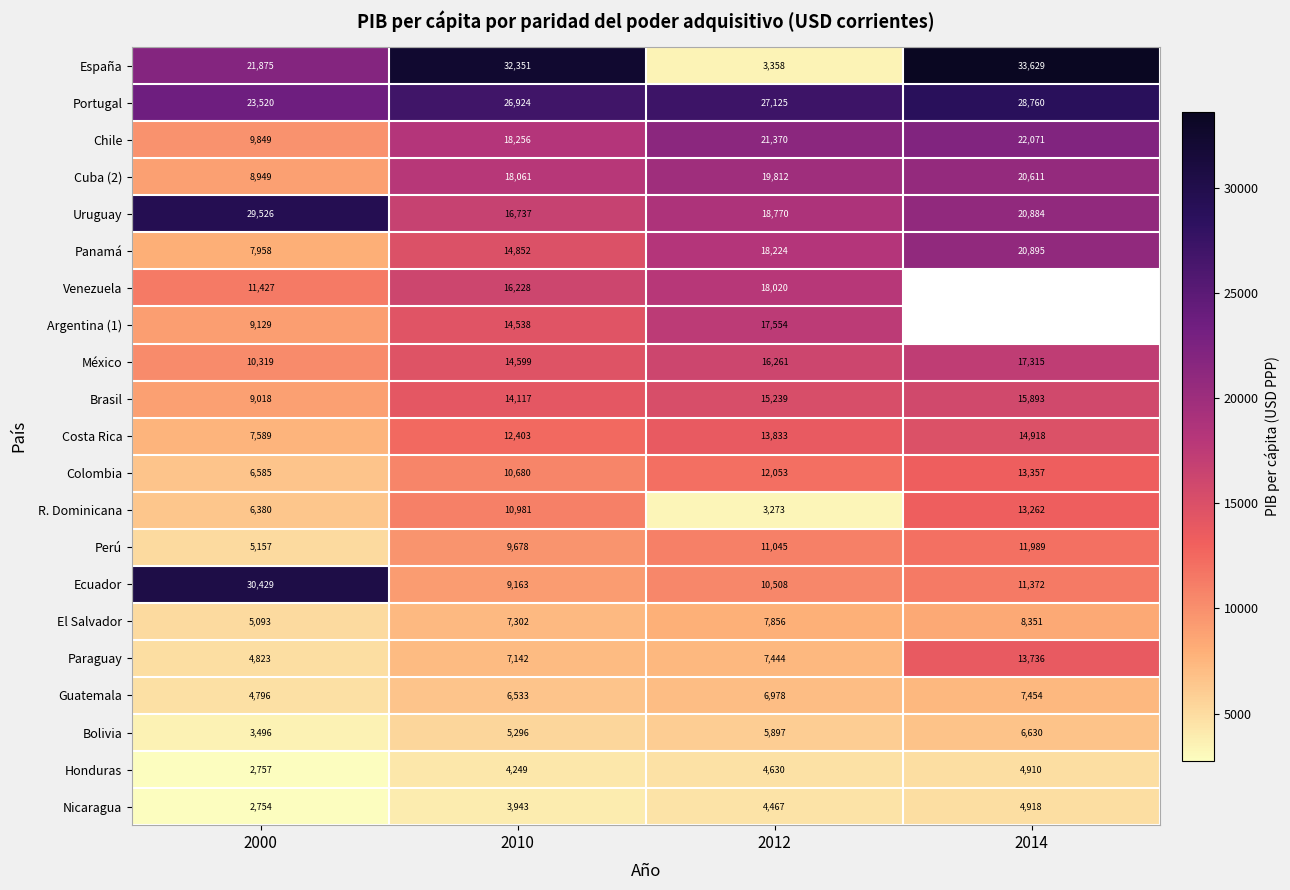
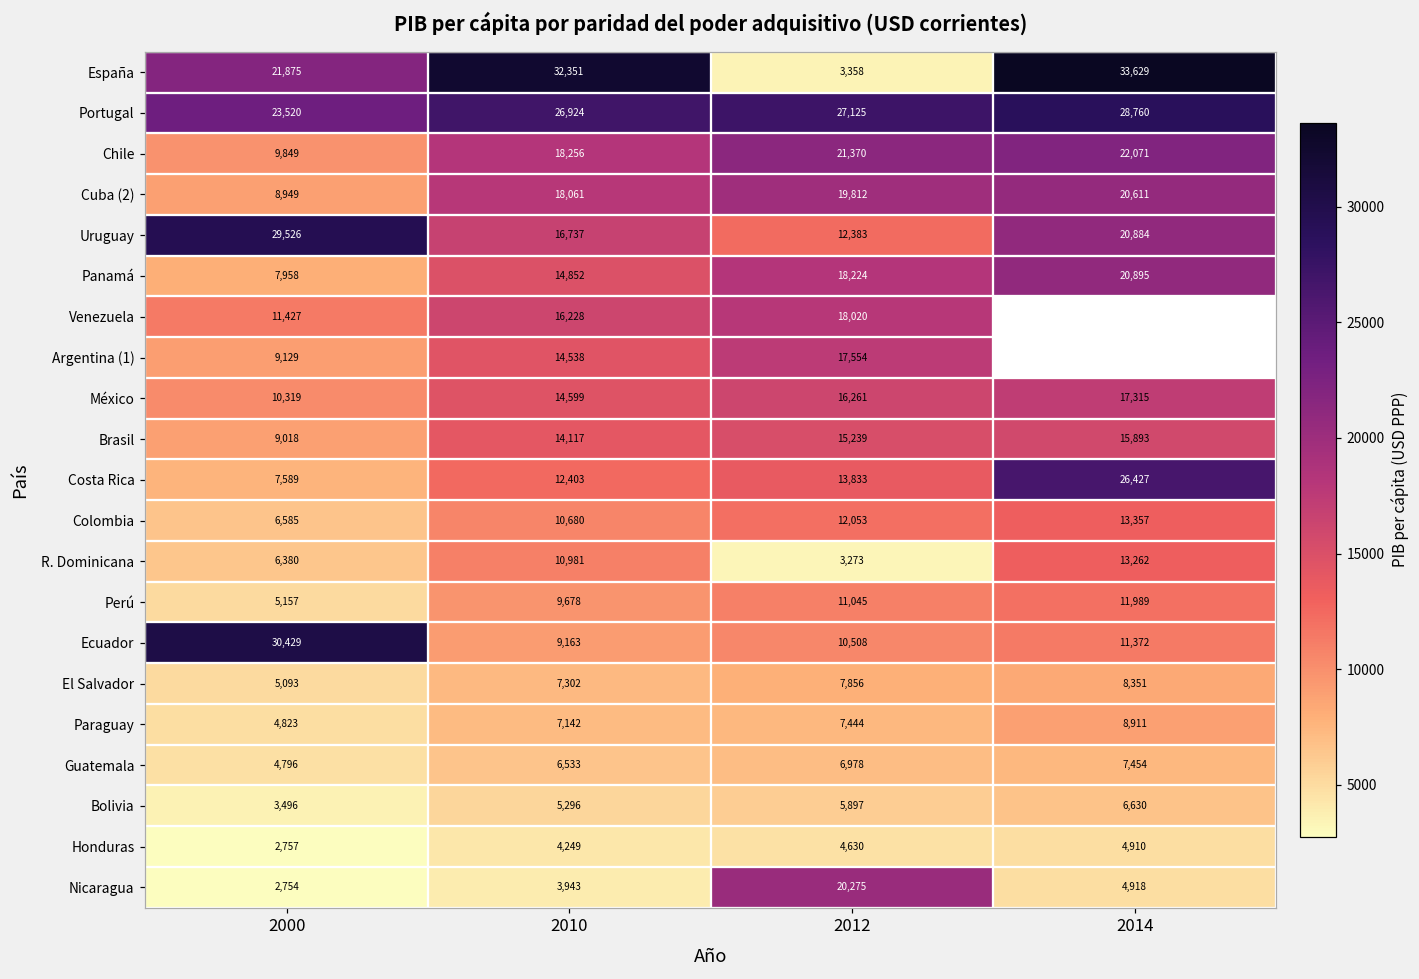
Uruguay, 2012: 18,770 -> 12,383
Costa Rica, 2014: 14,918 -> 26,427
Paraguay, 2014: 13,736 -> 8,911
Nicaragua, 2012: 4,467 -> 20,275
